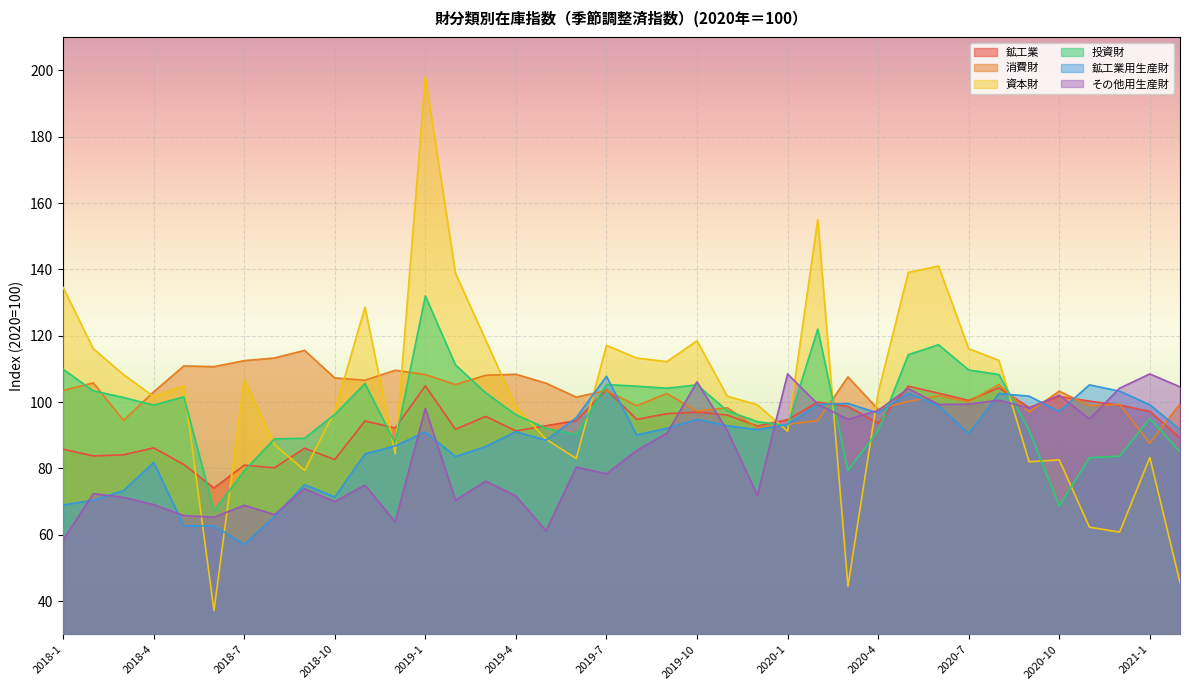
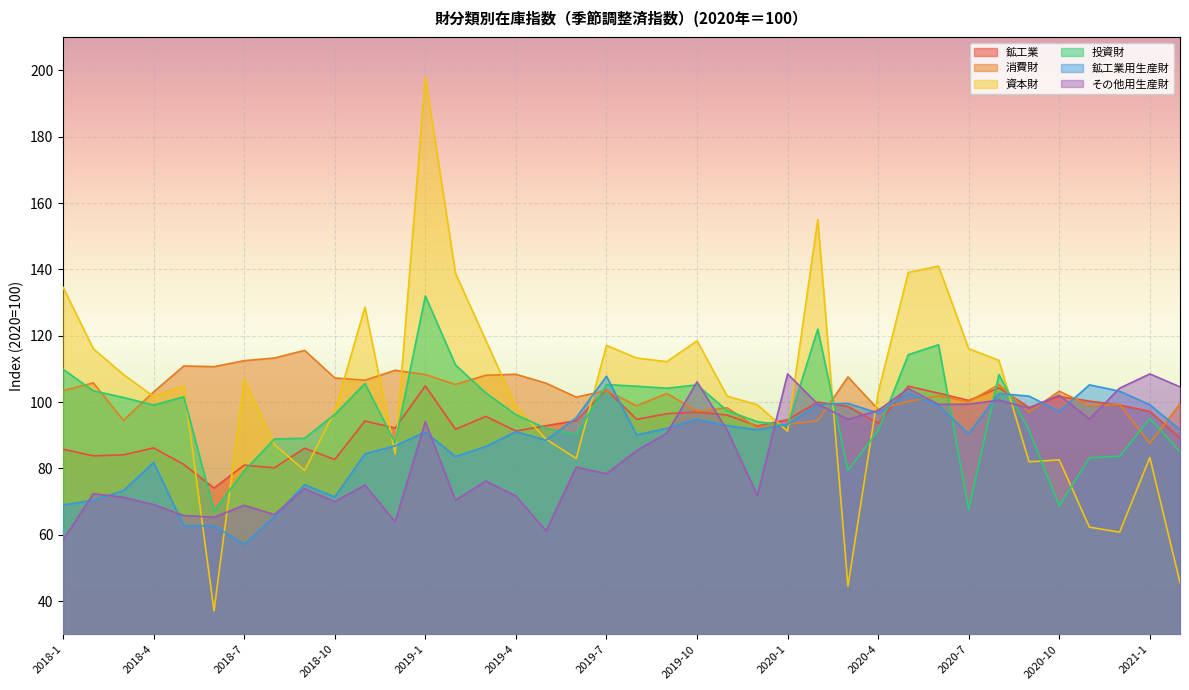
その他用生産財, 2019-1: 98 -> 94
投資財, 2020-7: 110 -> 68
